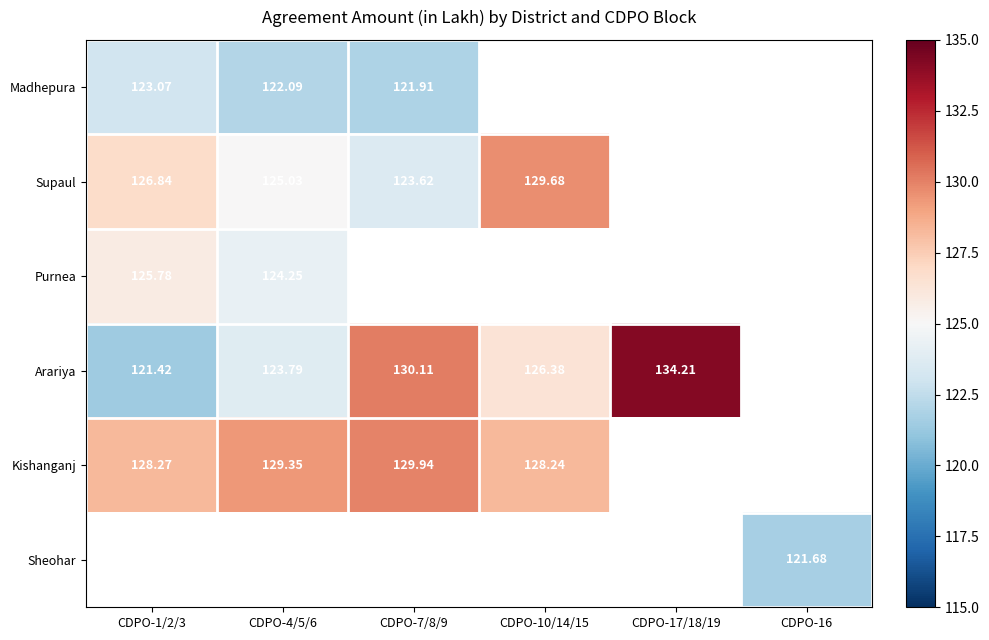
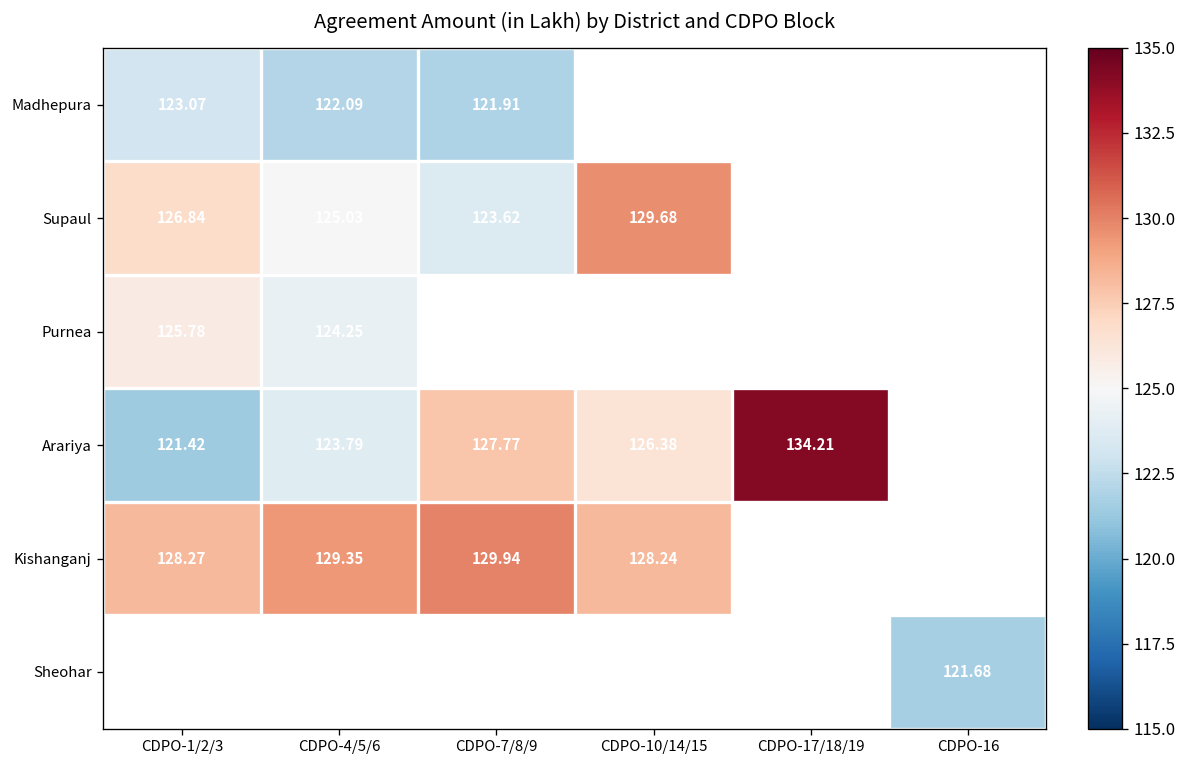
Arariya, CDPO-7/8/9: 130.11 -> 127.77
